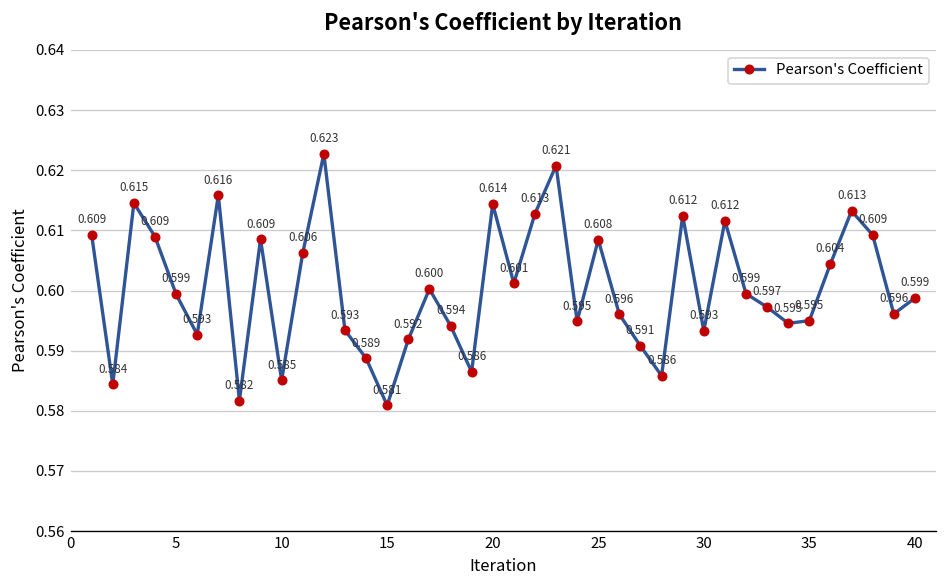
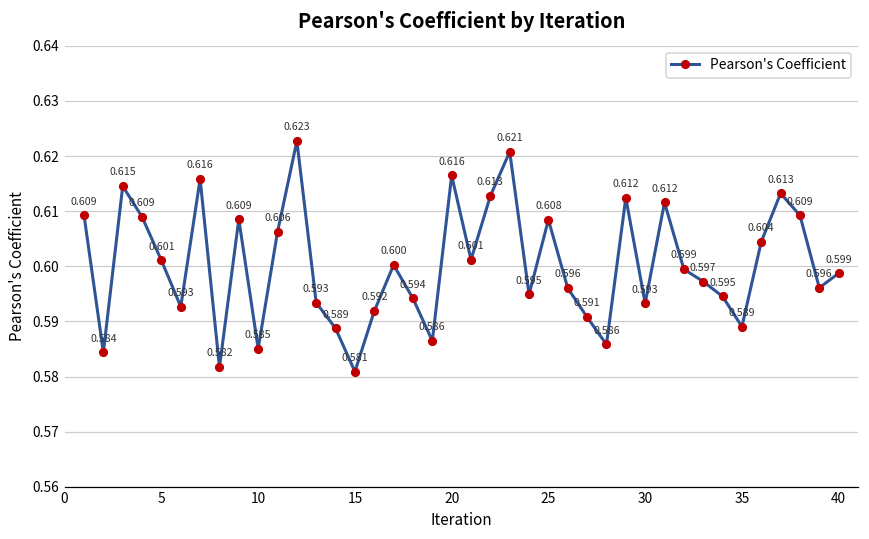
5: 0.599 -> 0.601
20: 0.614 -> 0.616
35: 0.595 -> 0.589
